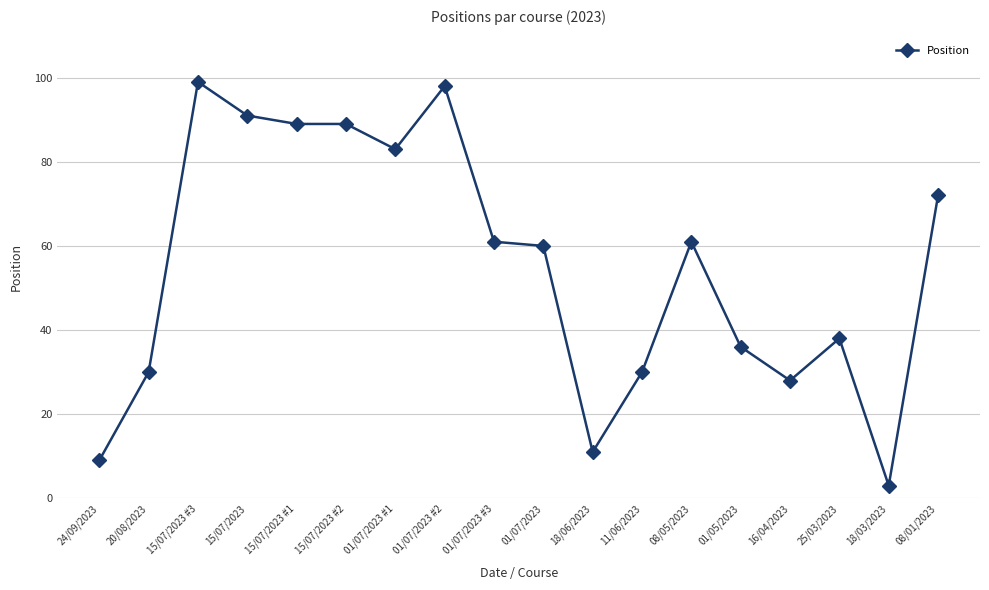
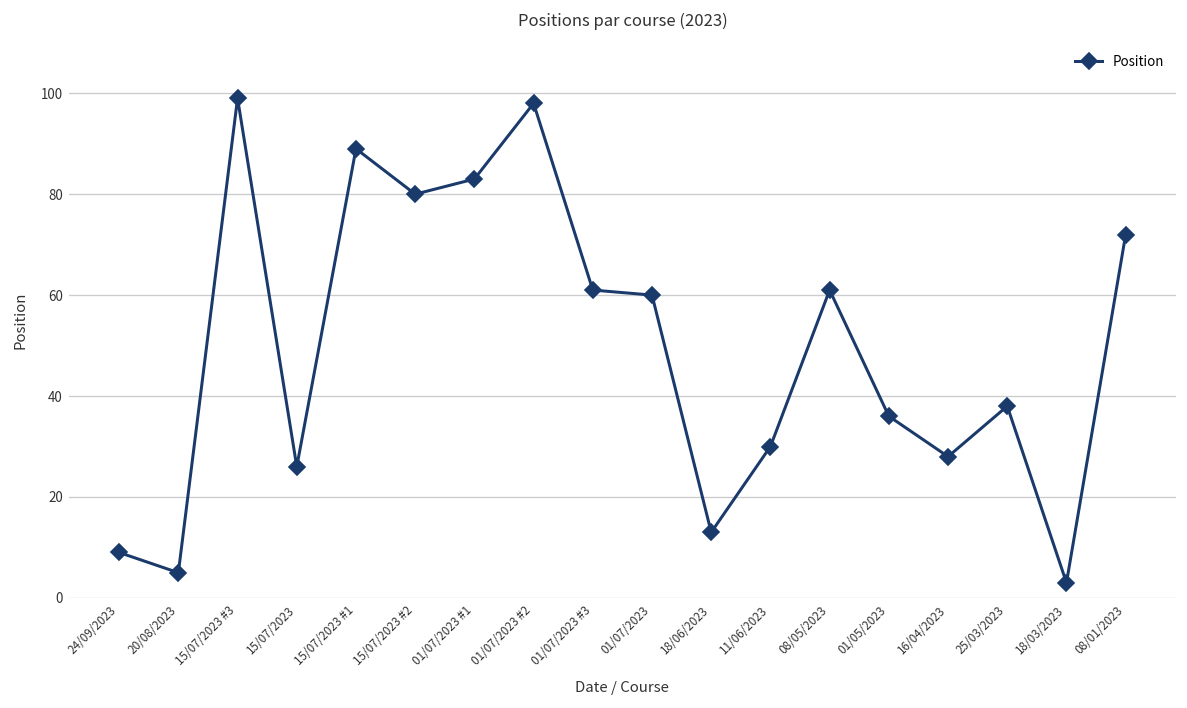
20/08/2023: 30 -> 5
15/07/2023: 91 -> 26
15/07/2023 #2: 89 -> 80
18/06/2023: 11 -> 13
